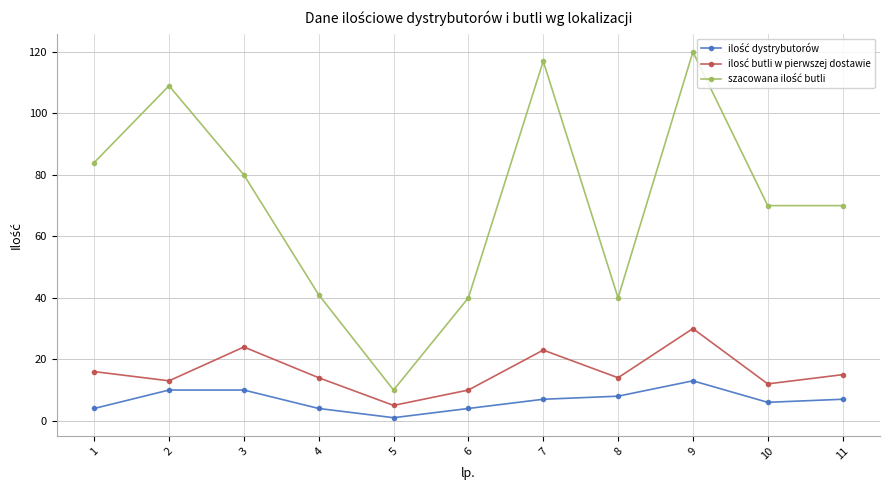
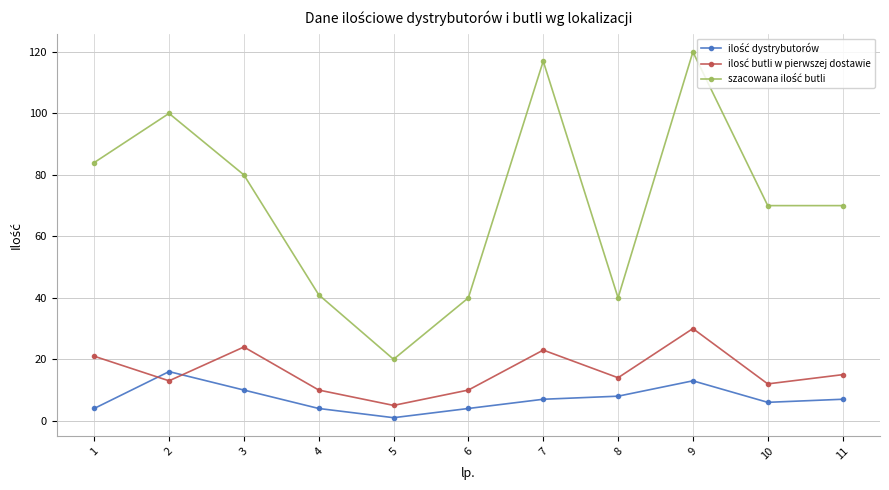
ilosć butli w pierwszej dostawie, 1: 16 -> 21
ilość dystrybutorów, 2: 10 -> 16
szacowana ilość butli, 2: 109 -> 100
ilosć butli w pierwszej dostawie, 4: 14 -> 10
szacowana ilość butli, 5: 10 -> 20
